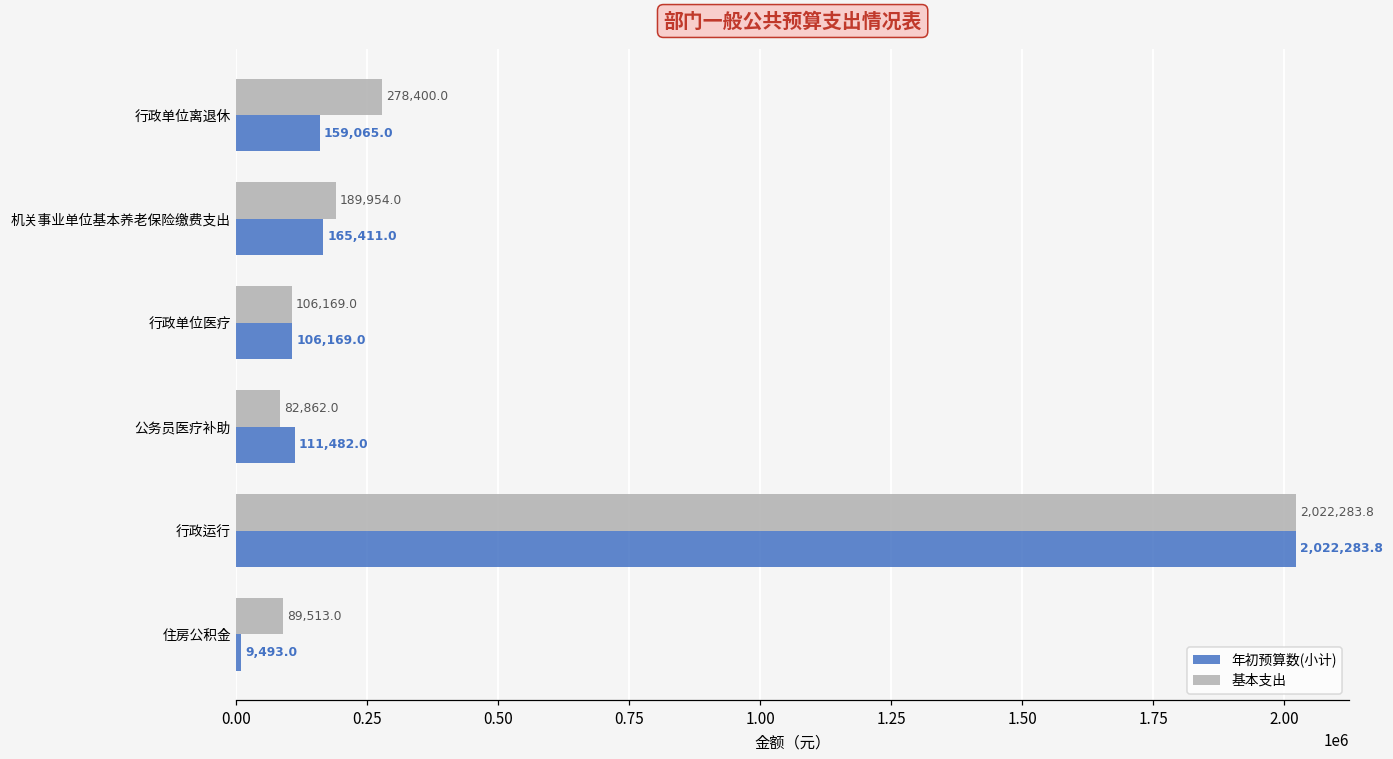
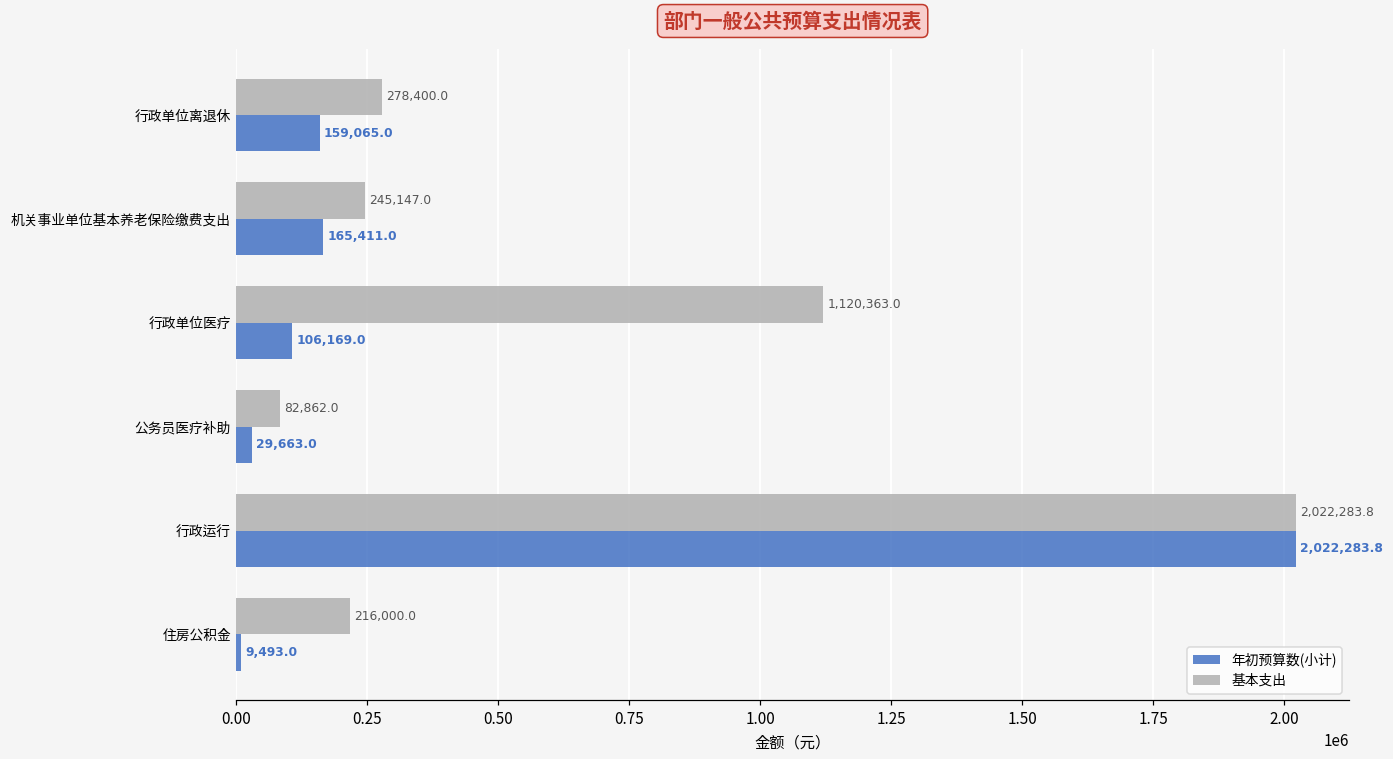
基本支出, 机关事业单位基本养老保险缴费支出: 189,954.0 -> 245,147.0
基本支出, 行政单位医疗: 106,169.0 -> 1,120,363.0
年初预算数(小计), 公务员医疗补助: 111,482.0 -> 29,663.0
基本支出, 住房公积金: 89,513.0 -> 216,000.0
